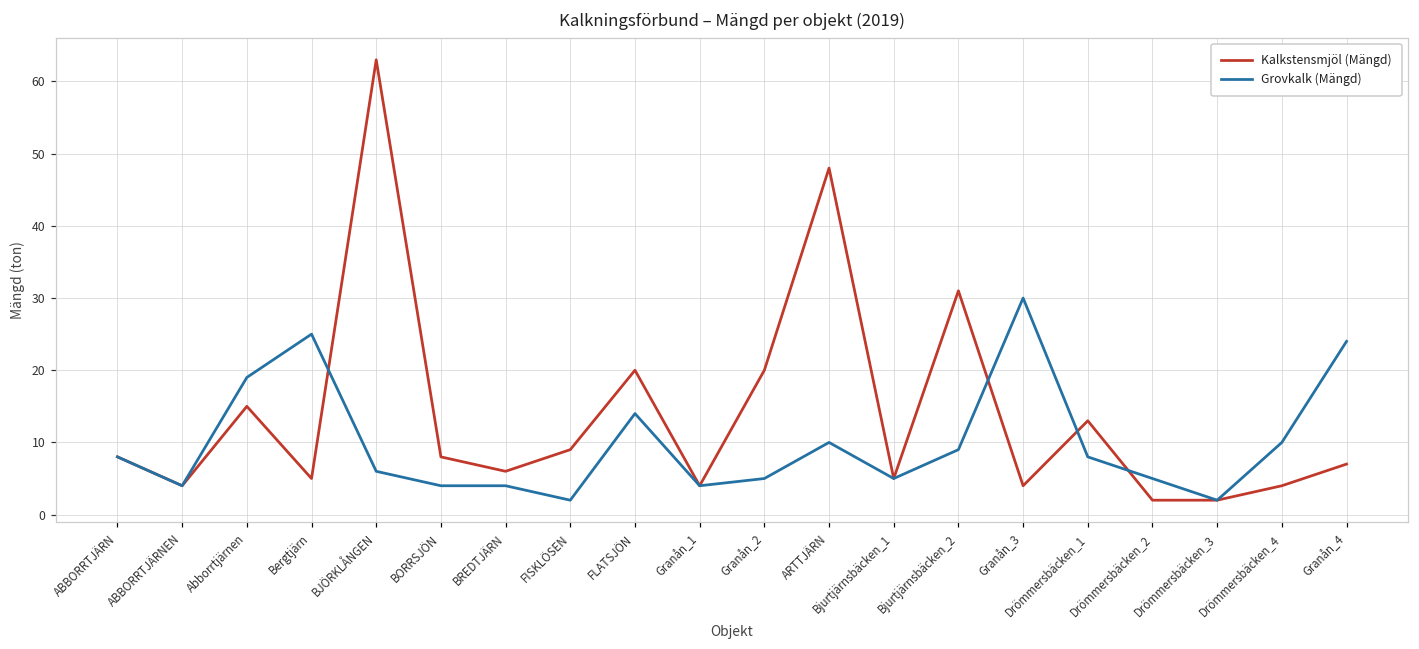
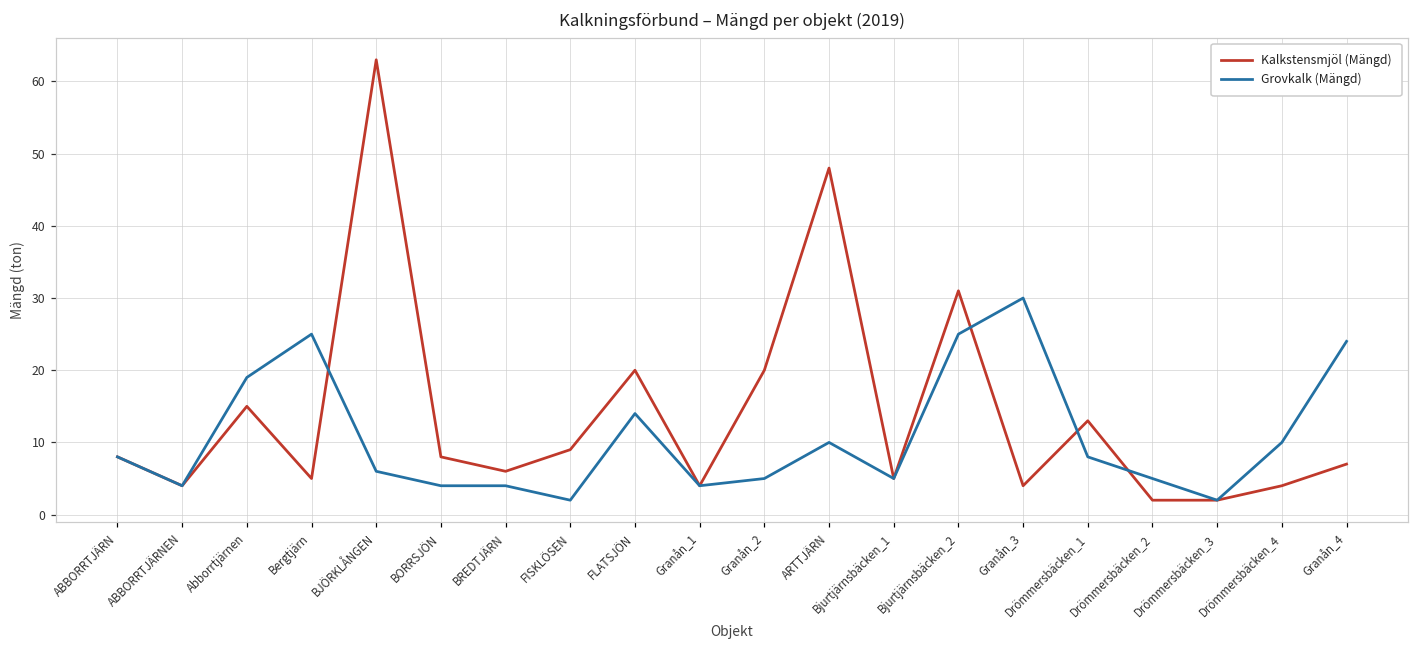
Grovkalk (Mängd), Bjurtjärnsbäcken_2: 9 -> 25
